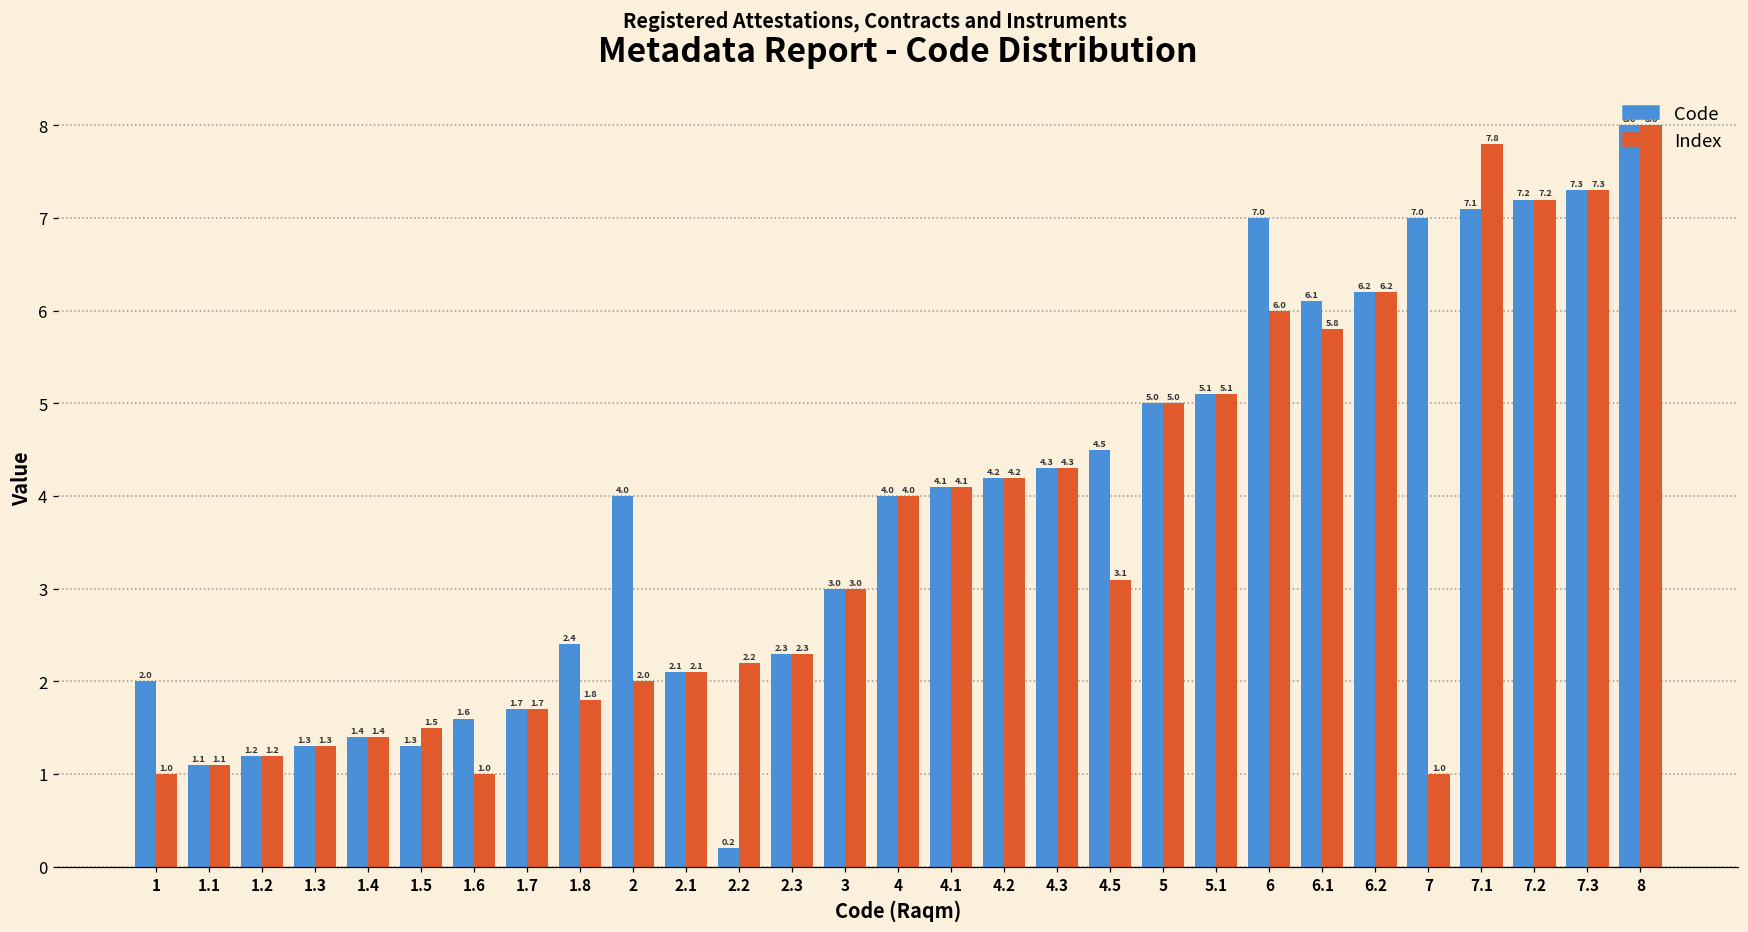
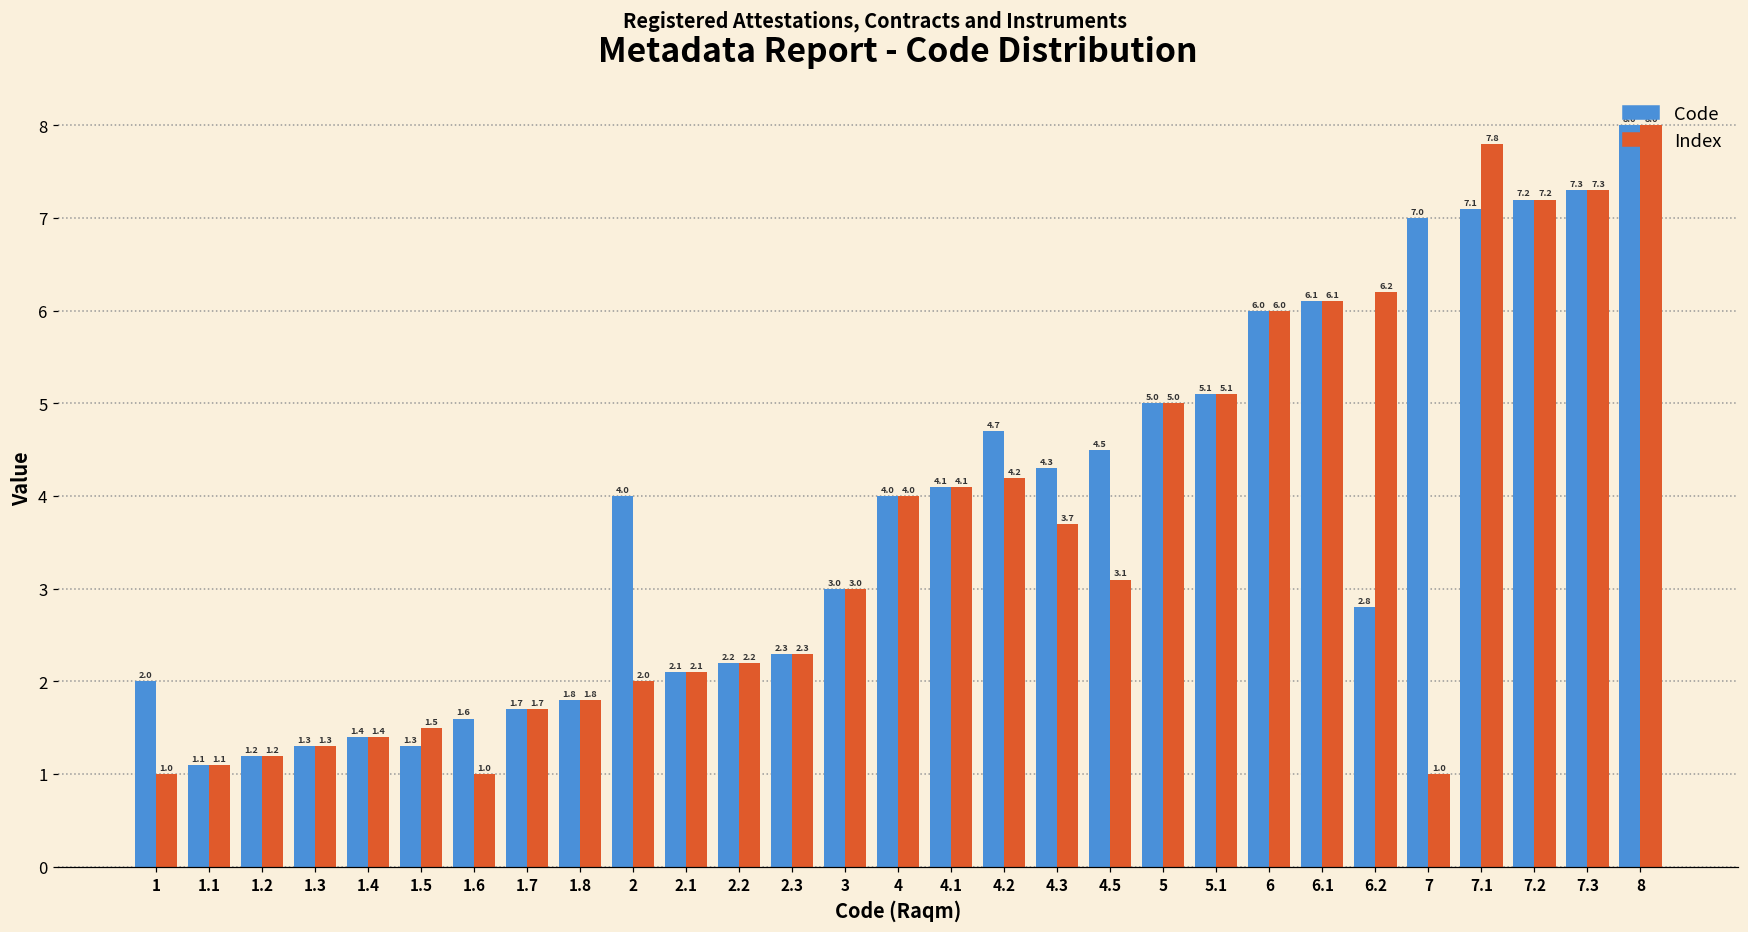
Code, 1.8: 2.4 -> 1.8
Code, 2.2: 0.2 -> 2.2
Code, 4.2: 4.2 -> 4.7
Index, 4.3: 4.3 -> 3.7
Code, 6: 7.0 -> 6.0
Index, 6.1: 5.8 -> 6.1
Code, 6.2: 6.2 -> 2.8
